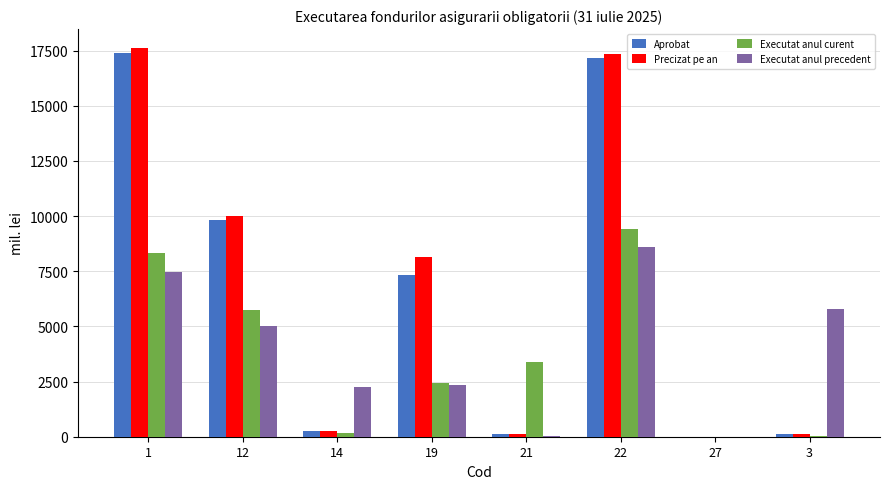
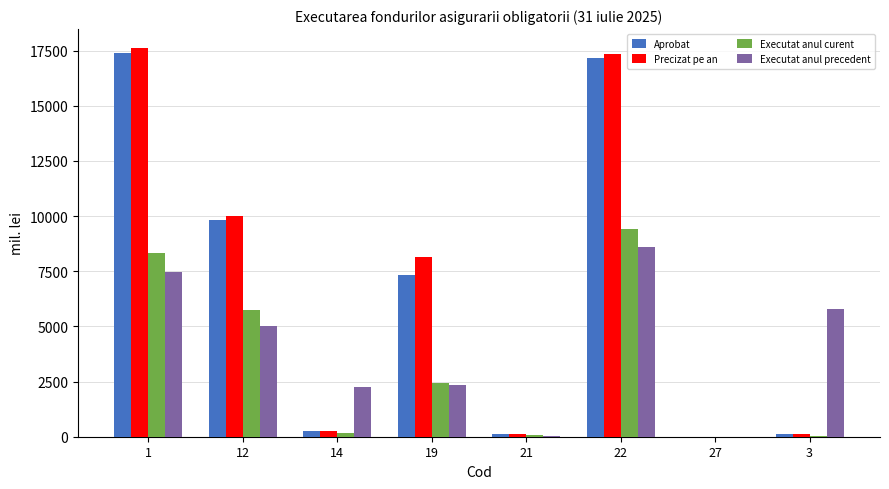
Executat anul curent, 21: 3400 -> 100
